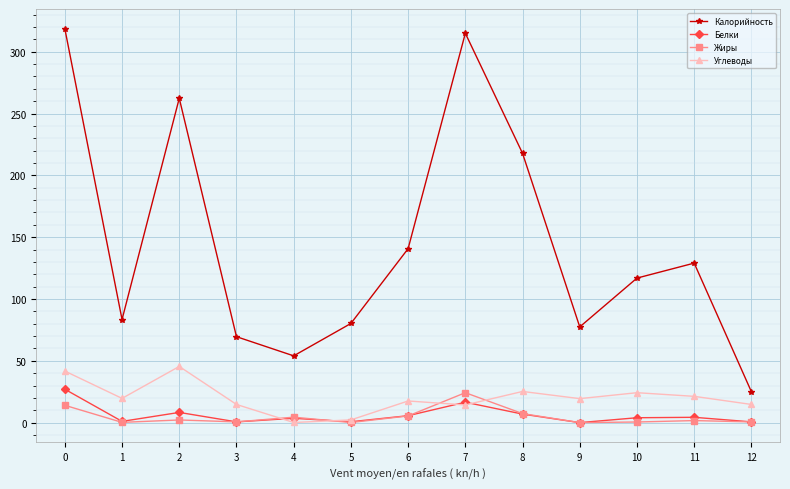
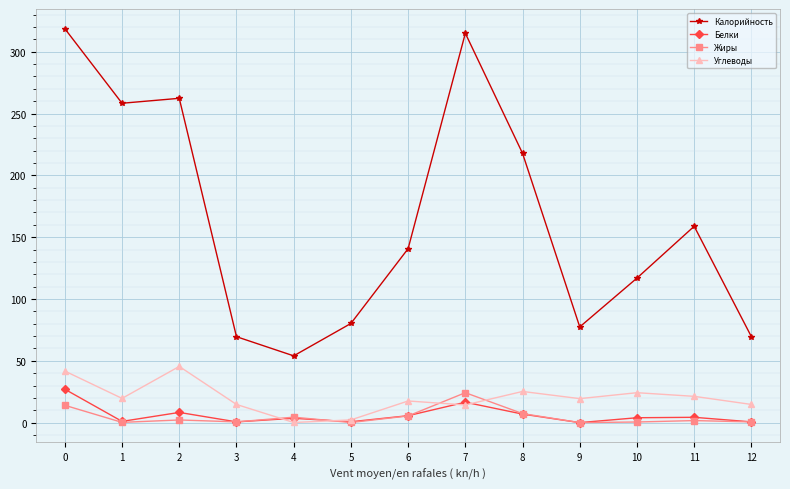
Калорийность, 1: 83 -> 258
Калорийность, 11: 129 -> 159
Калорийность, 12: 25 -> 70
